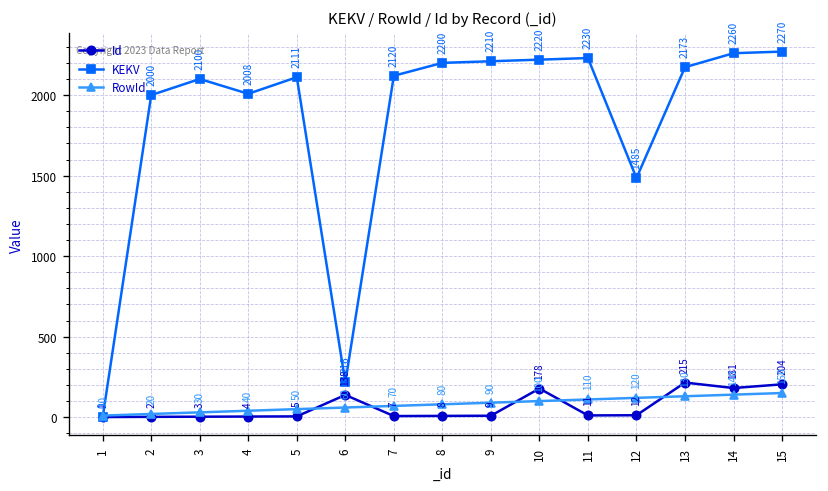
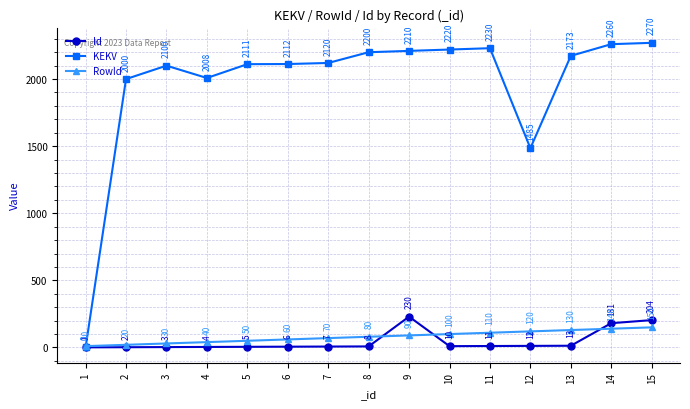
Id, 6: 138 -> 6
KEKV, 6: 216 -> 2112
Id, 9: 9 -> 230
Id, 10: 178 -> 10
Id, 13: 215 -> 13
